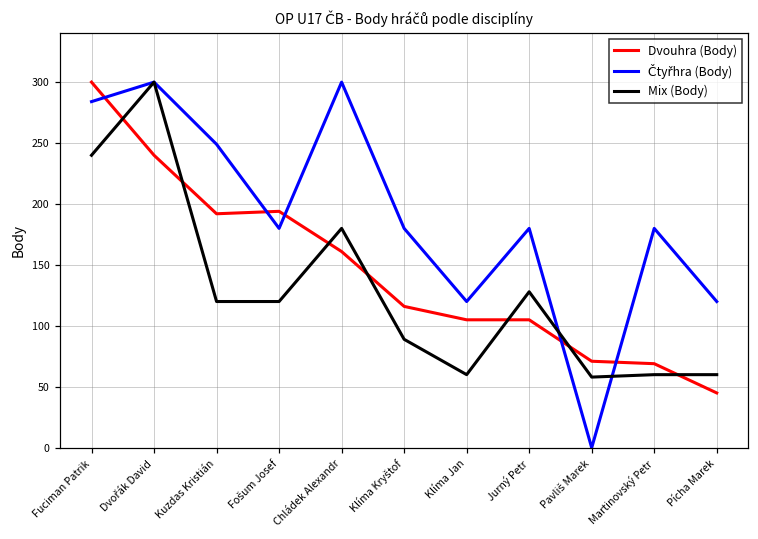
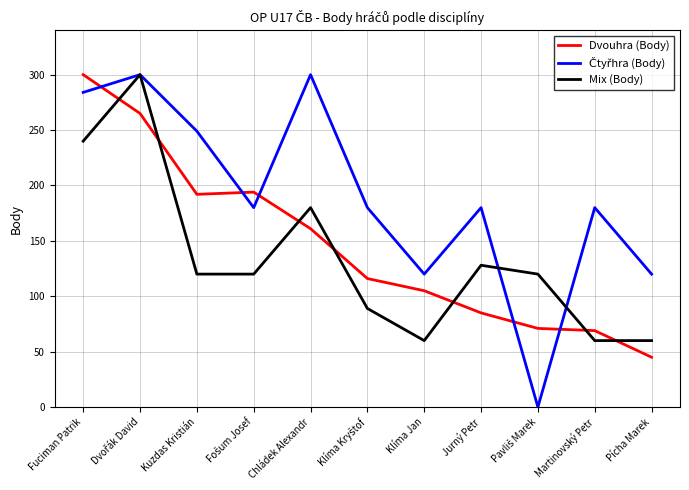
Dvouhra (Body), Dvořák David: 240 -> 265
Dvouhra (Body), Jurný Petr: 105 -> 85
Mix (Body), Pavliš Marek: 58 -> 120
